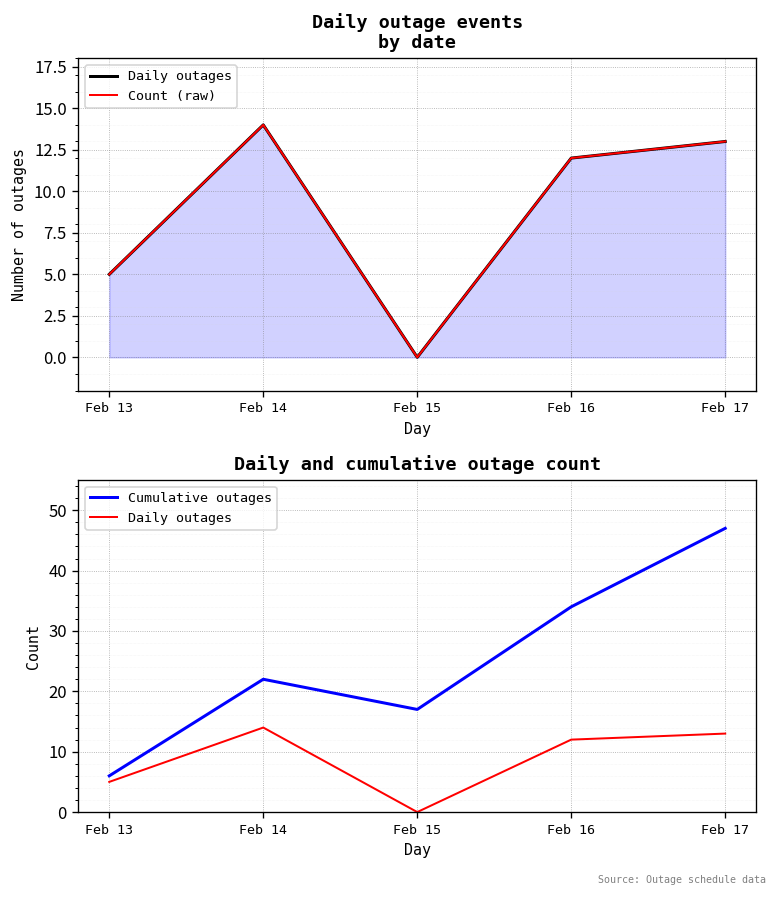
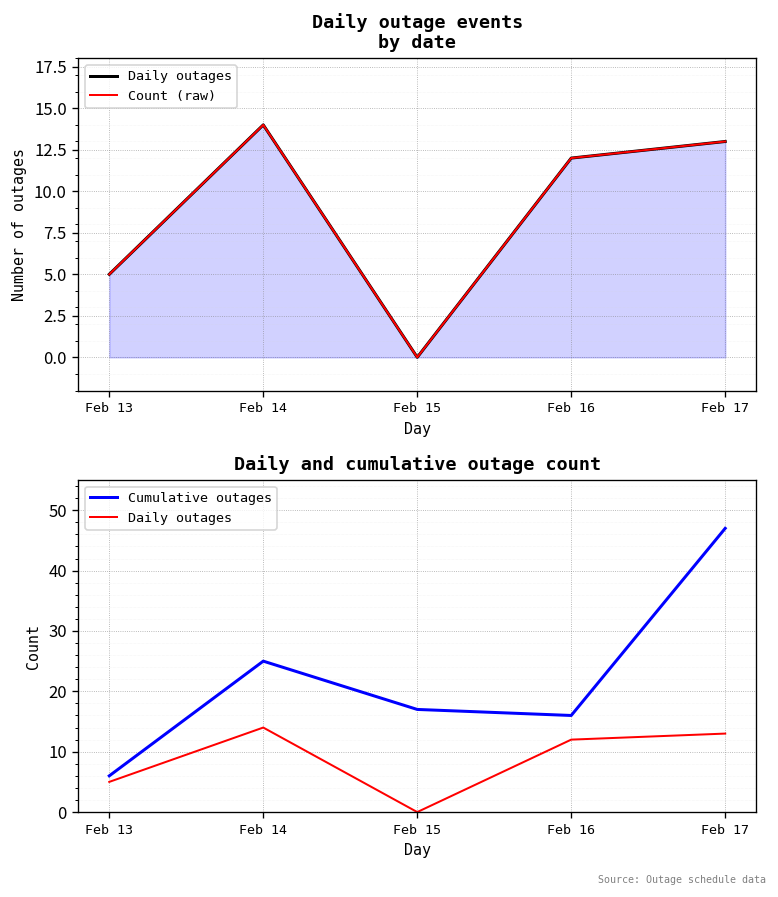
Daily and cumulative outage count, Cumulative outages, Feb 14: 22 -> 25
Daily and cumulative outage count, Cumulative outages, Feb 16: 34 -> 16
